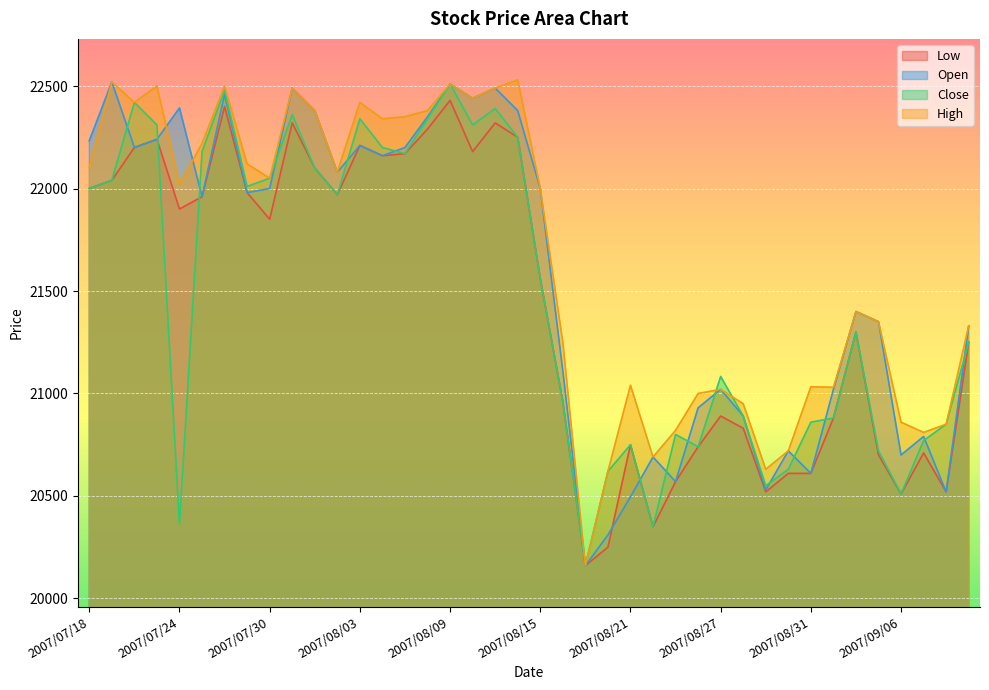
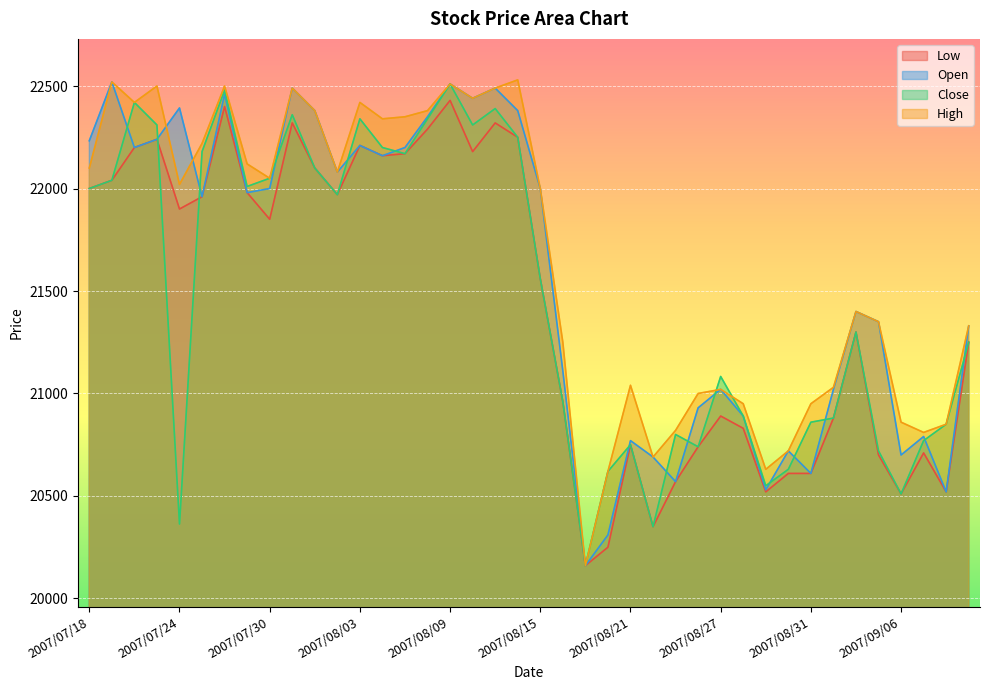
Open, 2007/08/21: 20500 -> 20770
High, 2007/08/31: 21030 -> 20950
